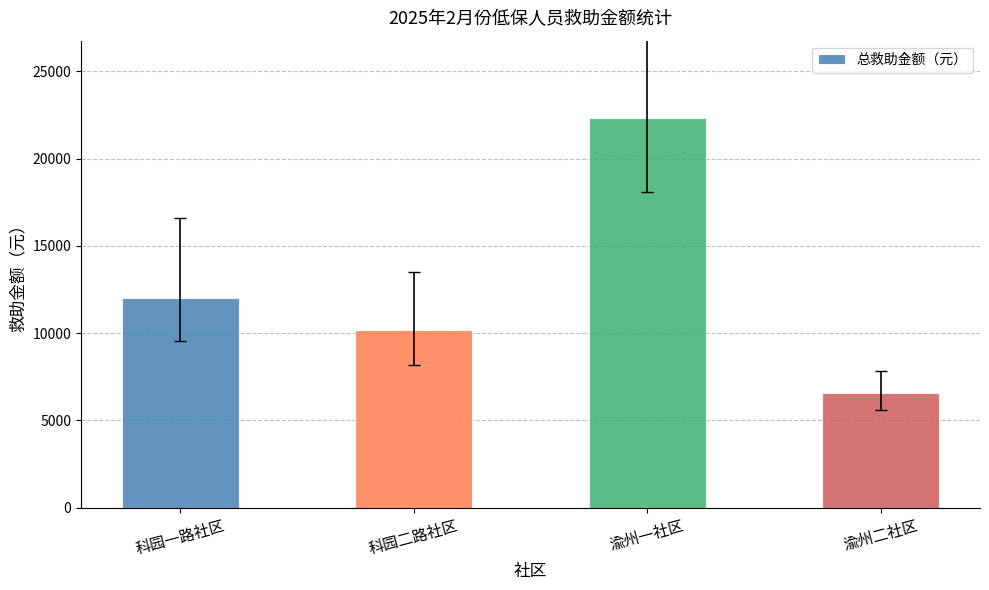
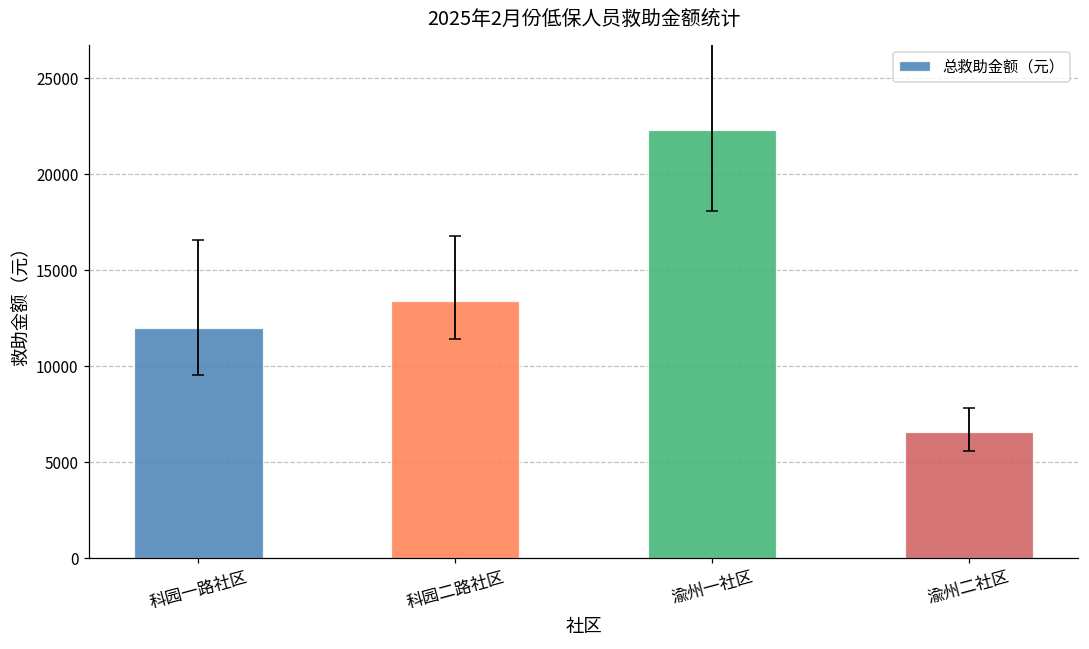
总救助金额（元）, 科园二路社区: 10200 -> 13400
